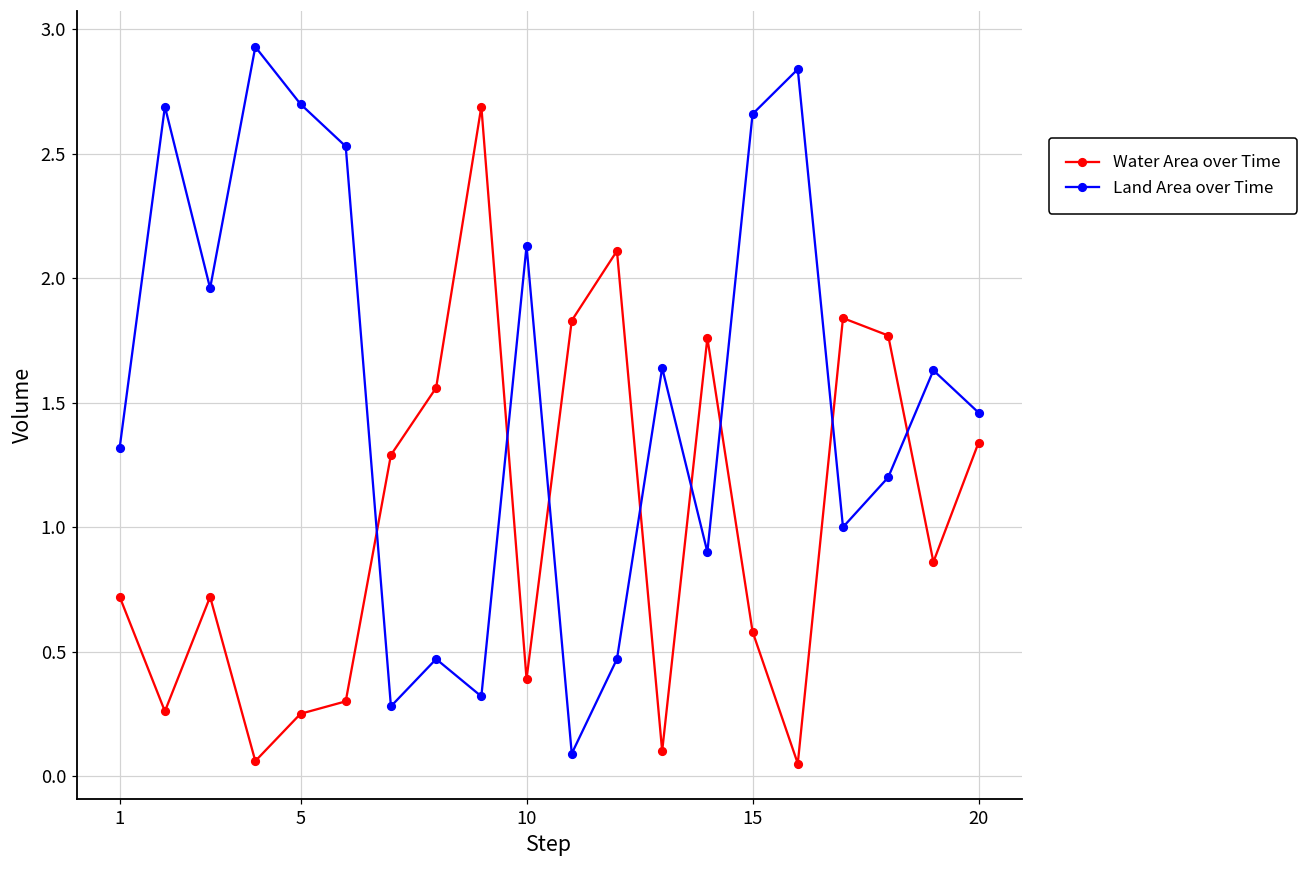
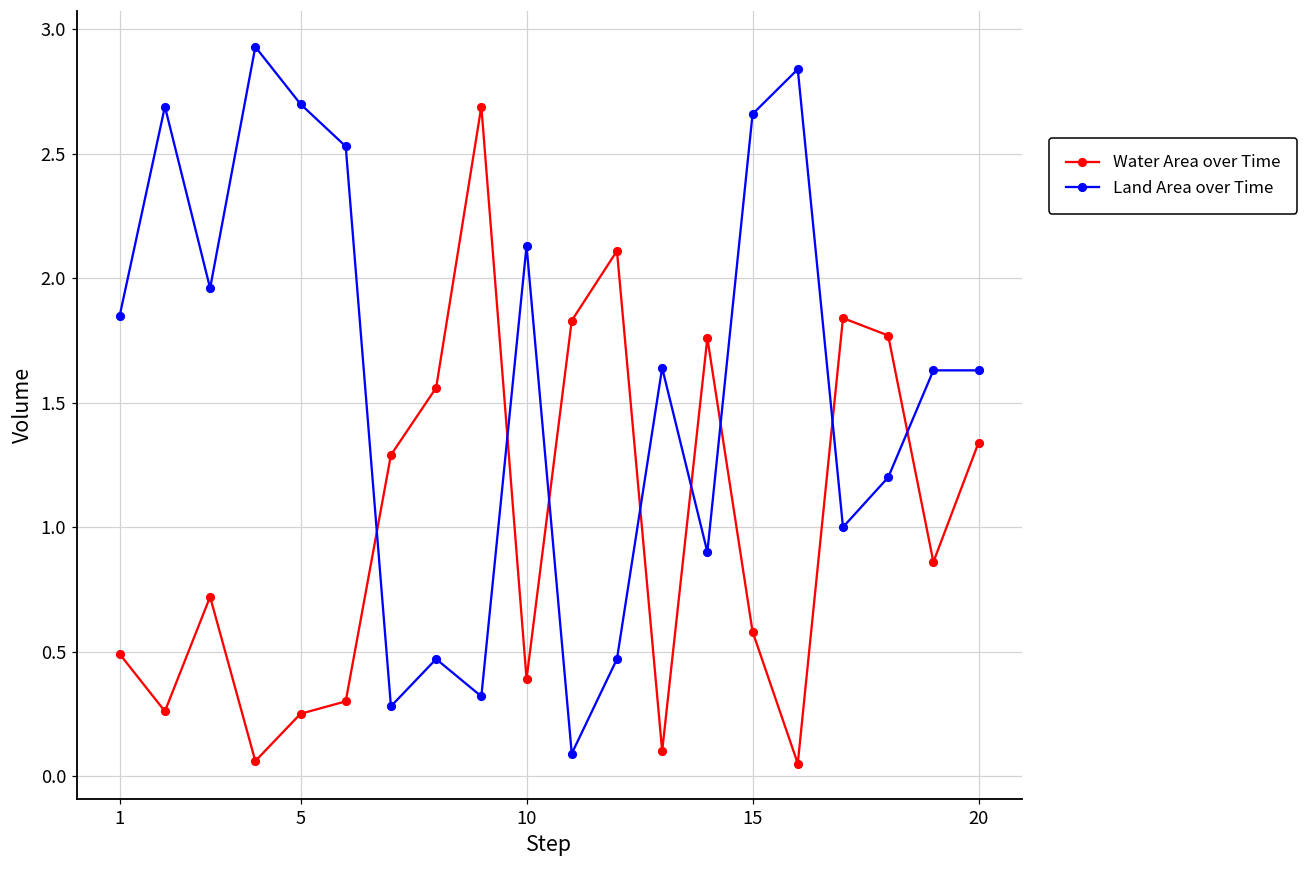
Water Area over Time, 1: 0.72 -> 0.49
Land Area over Time, 1: 1.32 -> 1.85
Land Area over Time, 20: 1.46 -> 1.63
